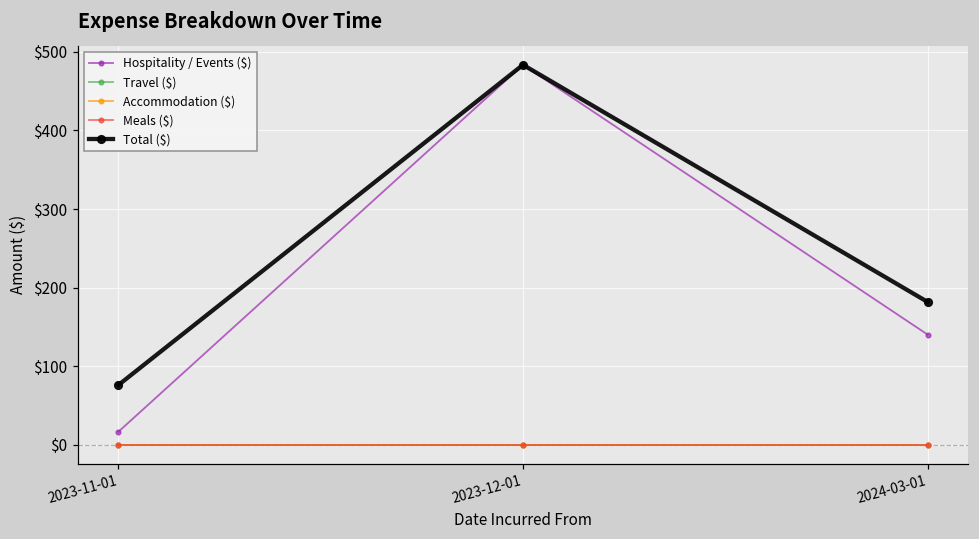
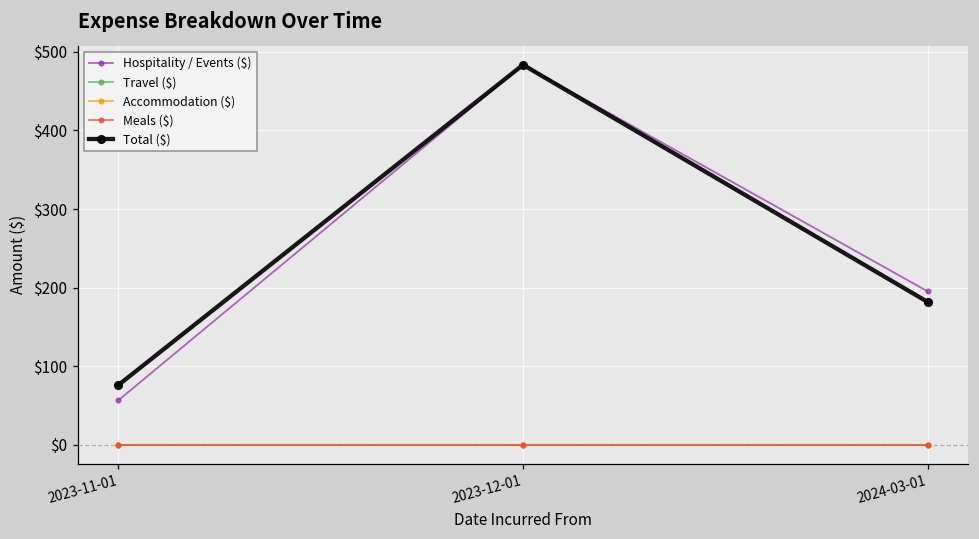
Hospitality / Events ($), 2023-11-01: $20 -> $60
Hospitality / Events ($), 2024-03-01: $140 -> $200
